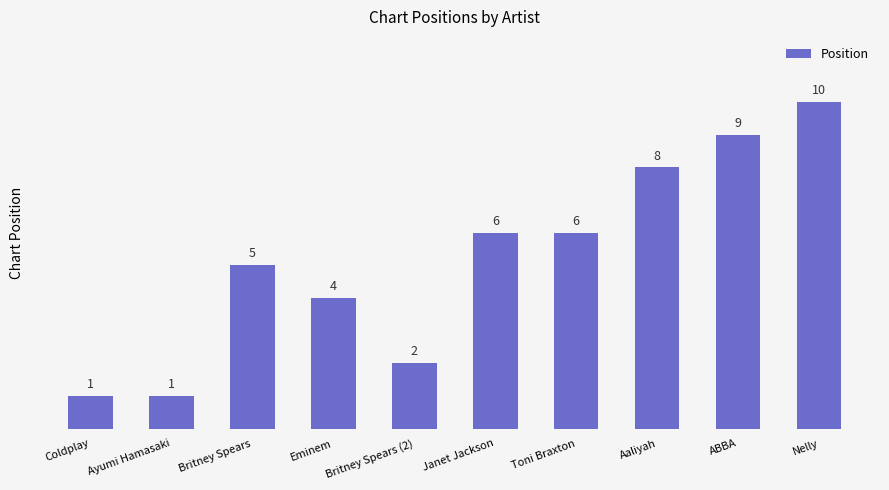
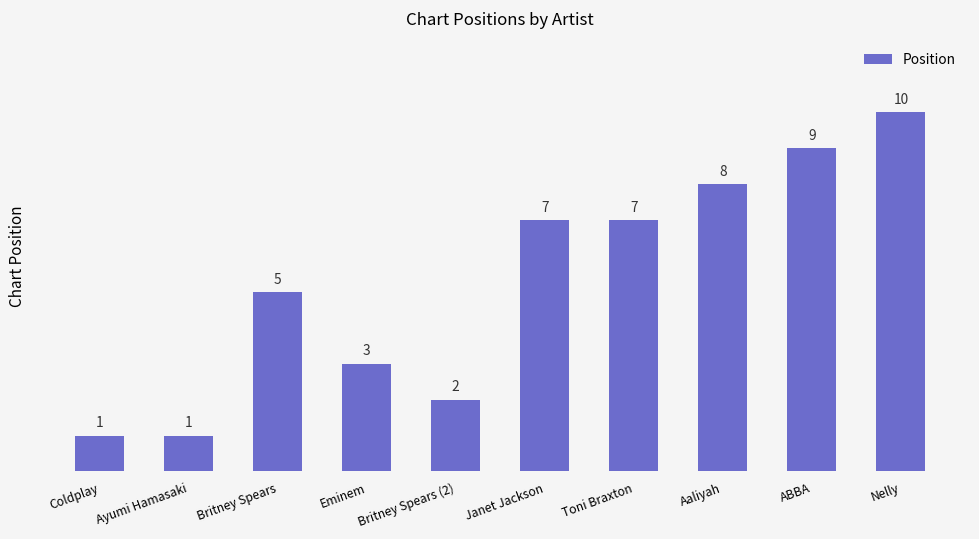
Eminem: 4 -> 3
Janet Jackson: 6 -> 7
Toni Braxton: 6 -> 7
